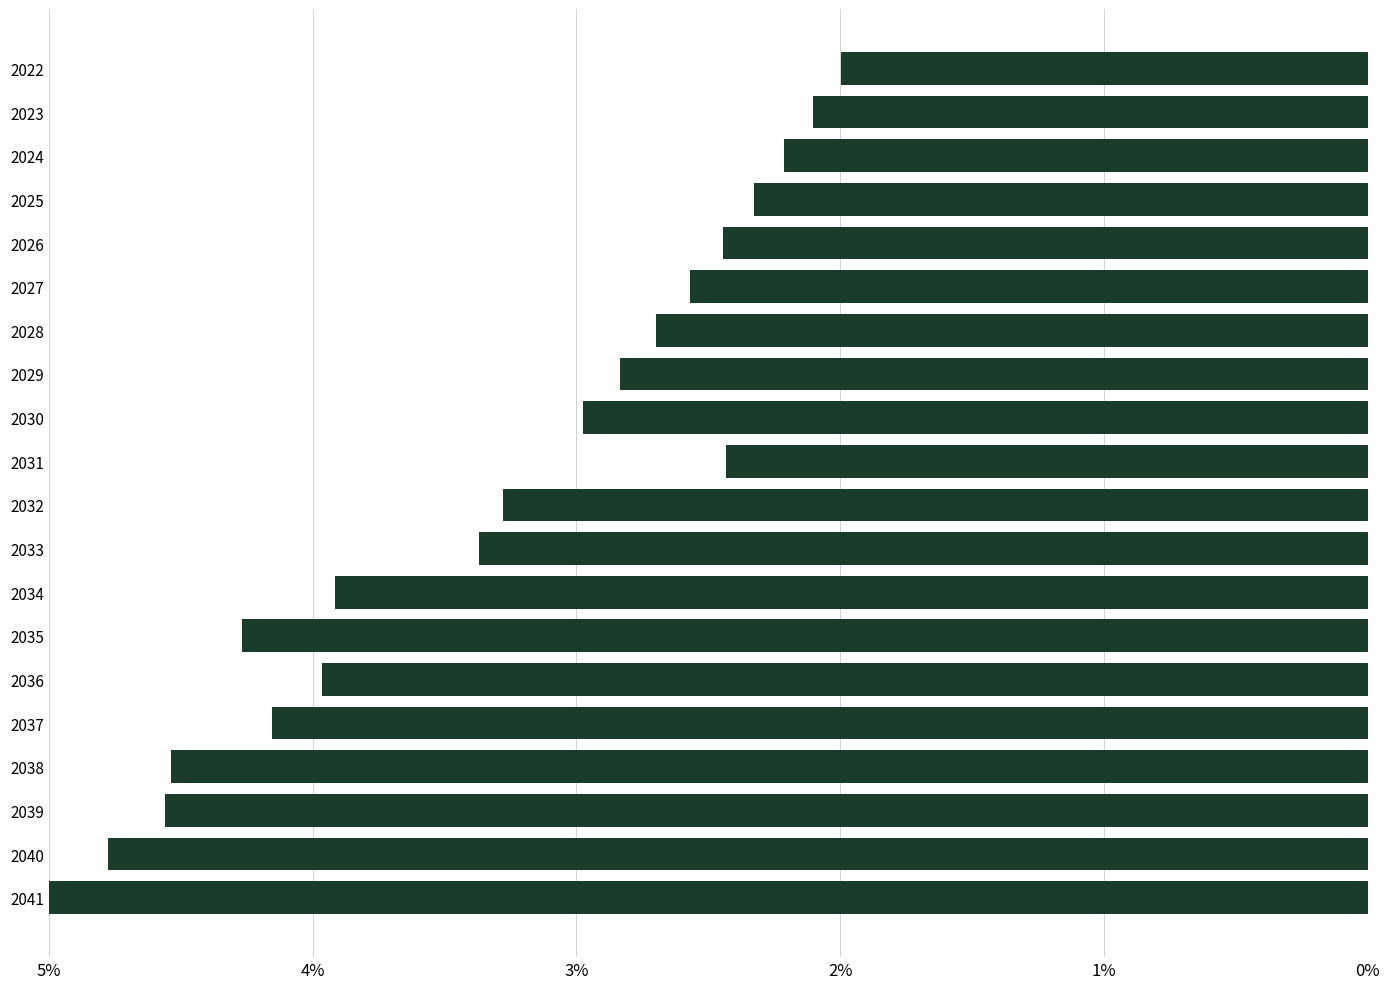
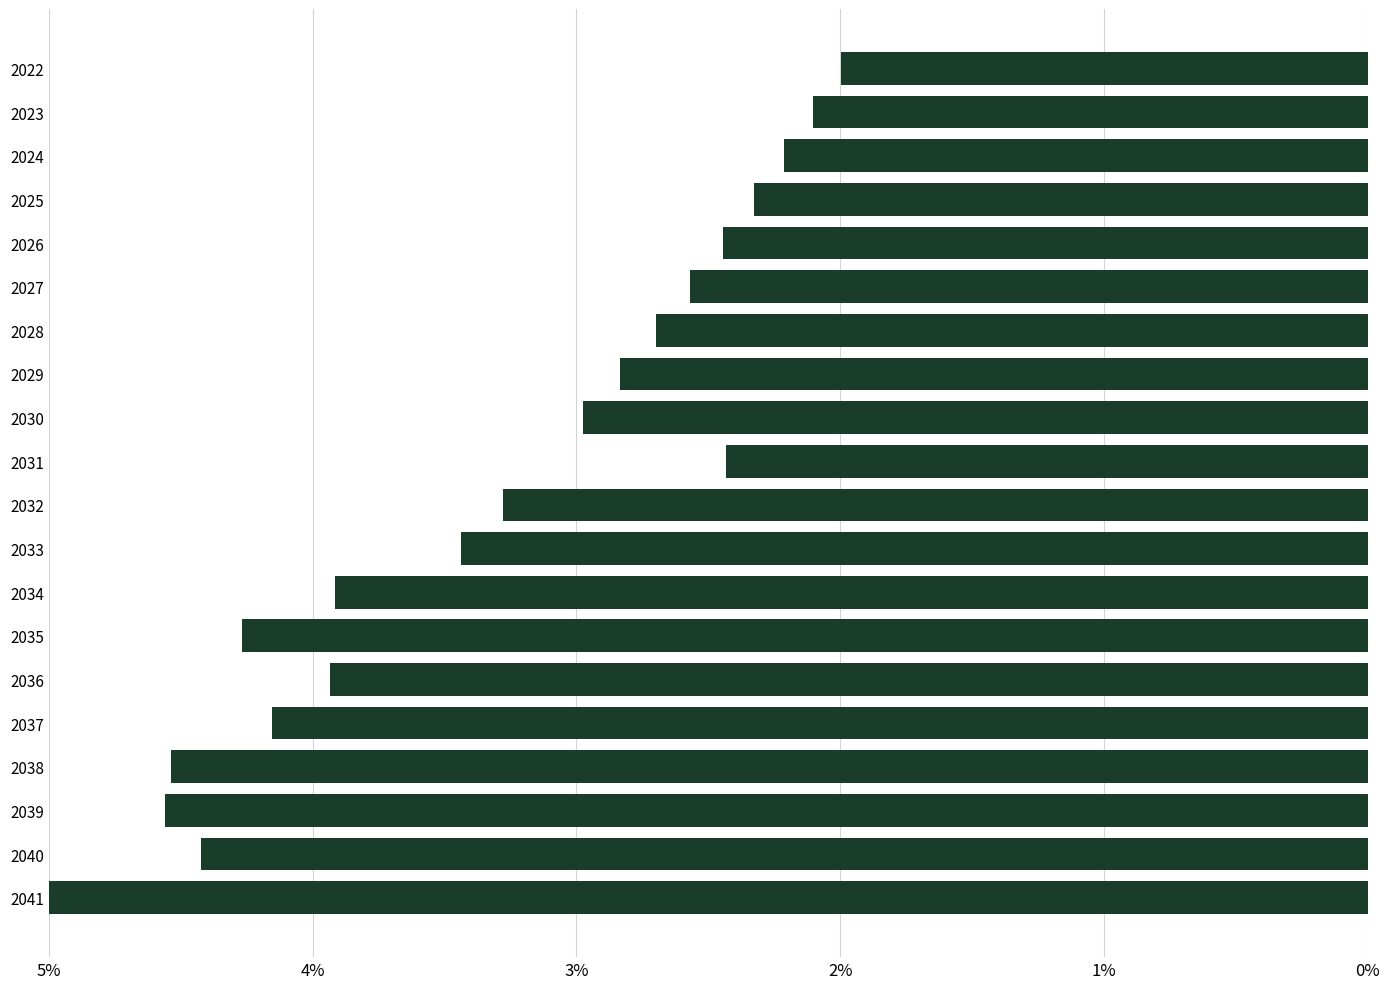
2033: 3.37% -> 3.44%
2036: 3.96% -> 3.93%
2040: 4.78% -> 4.42%
